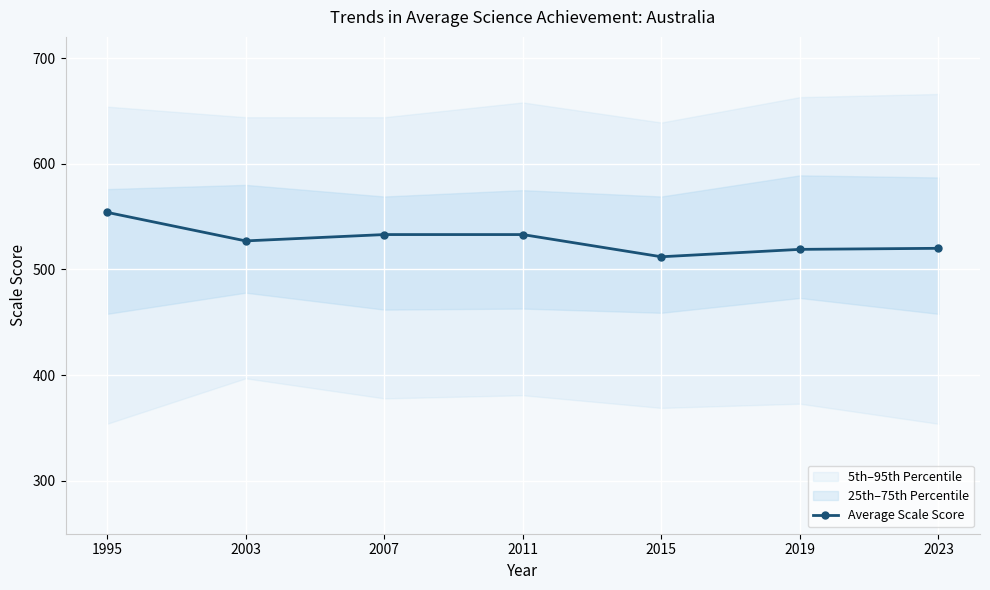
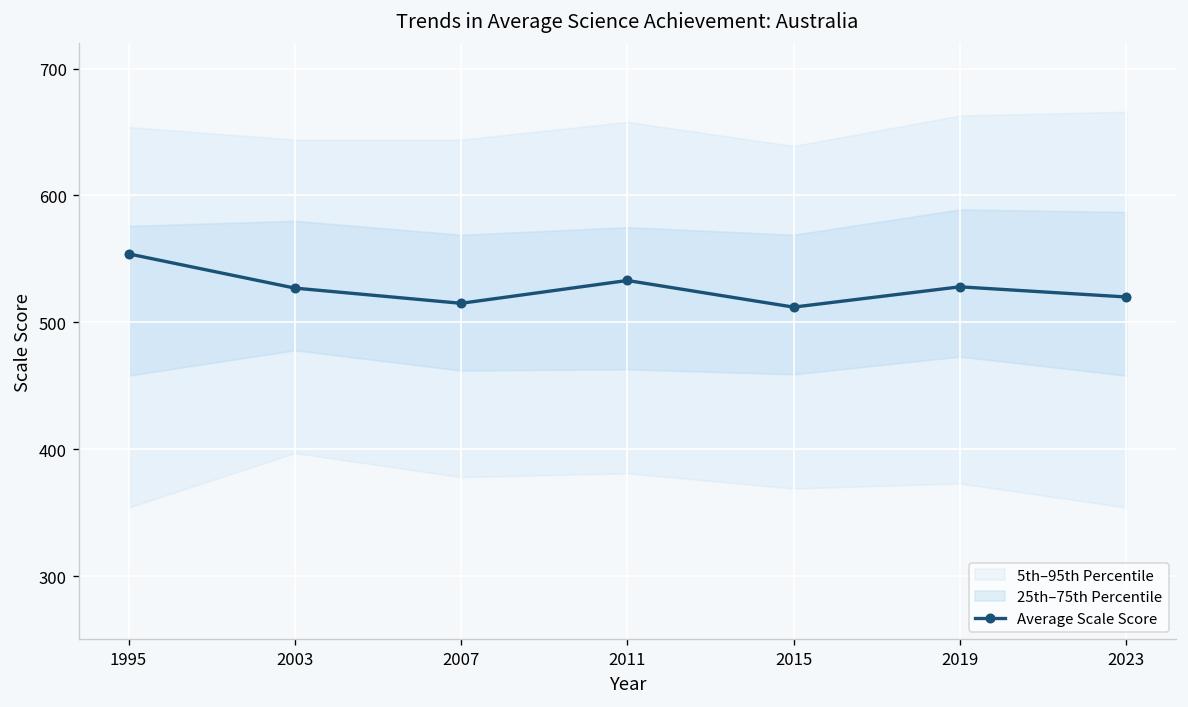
Average Scale Score, 2007: 533 -> 515
Average Scale Score, 2019: 519 -> 528
